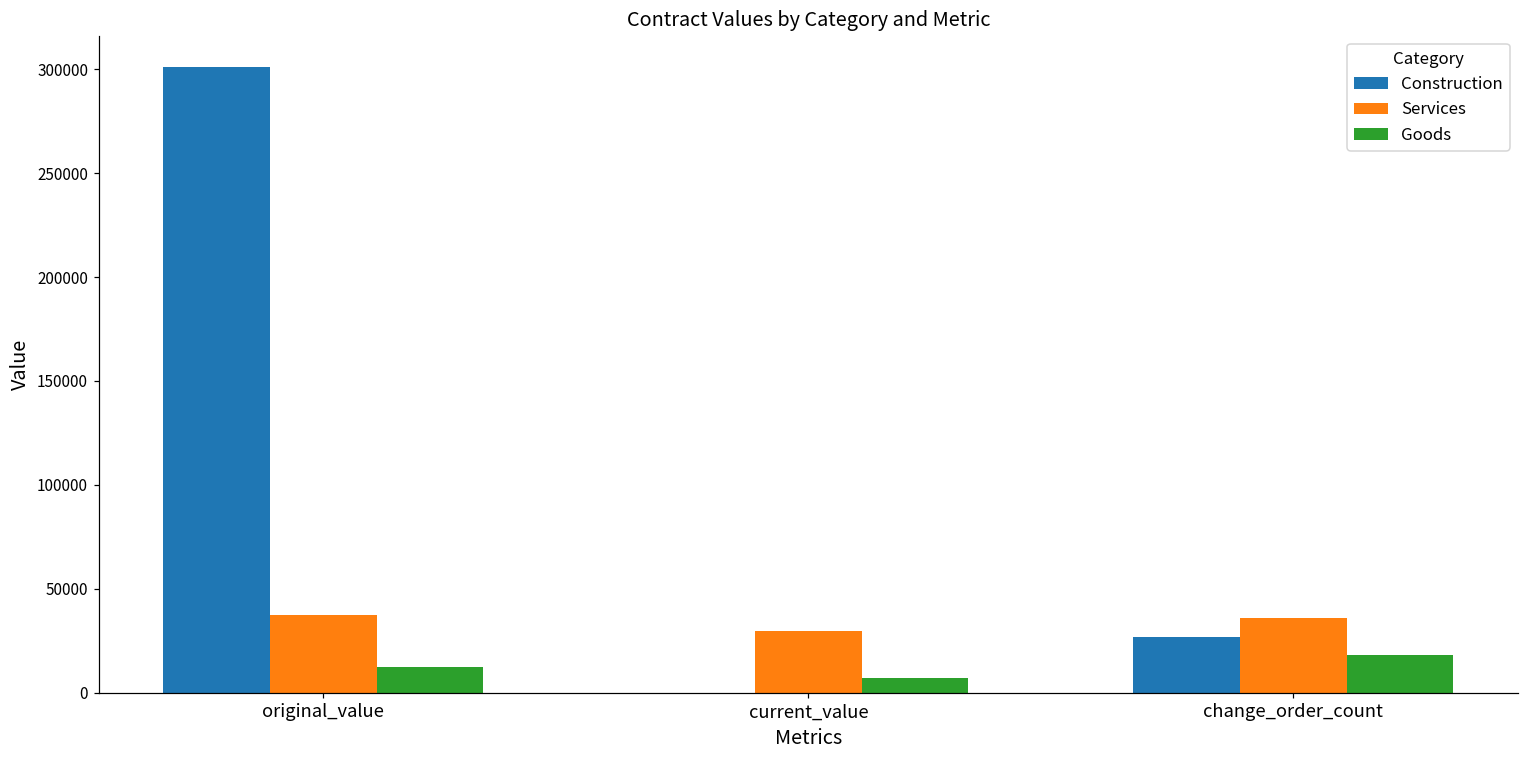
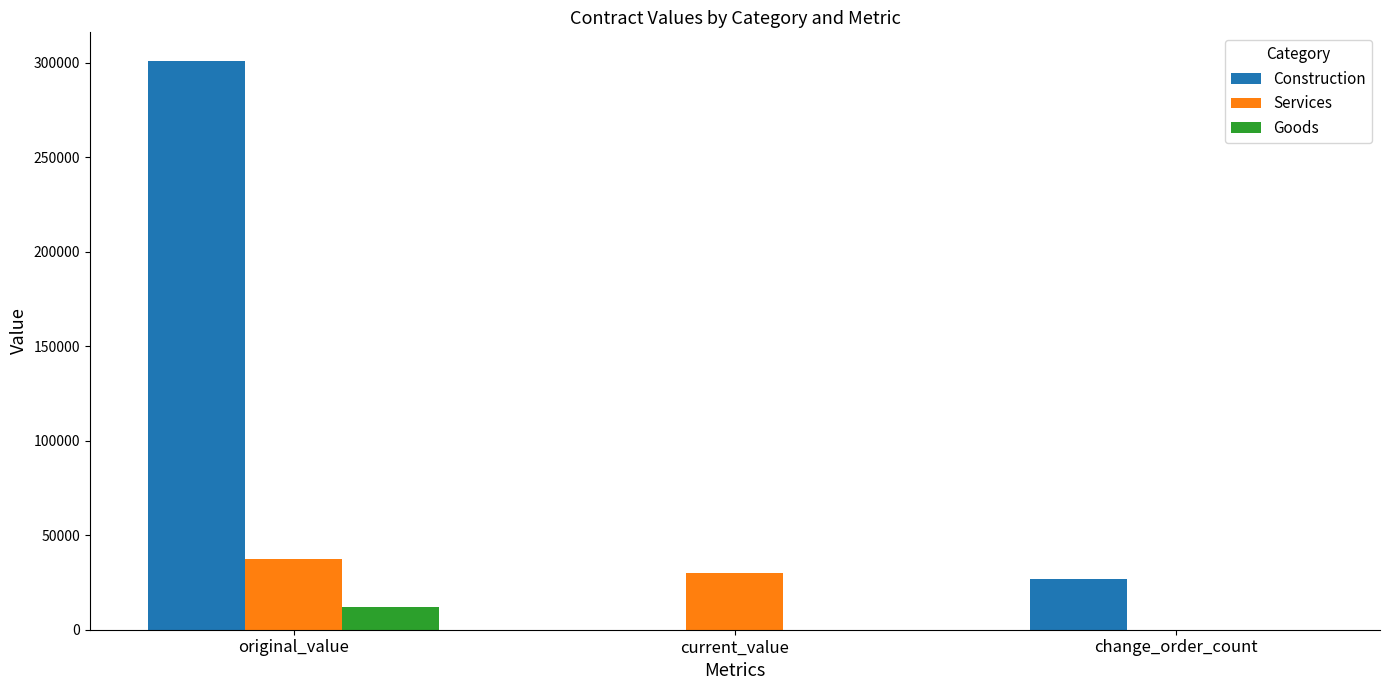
Goods, current_value: 7000 -> 0
Services, change_order_count: 36000 -> 0
Goods, change_order_count: 18000 -> 0
